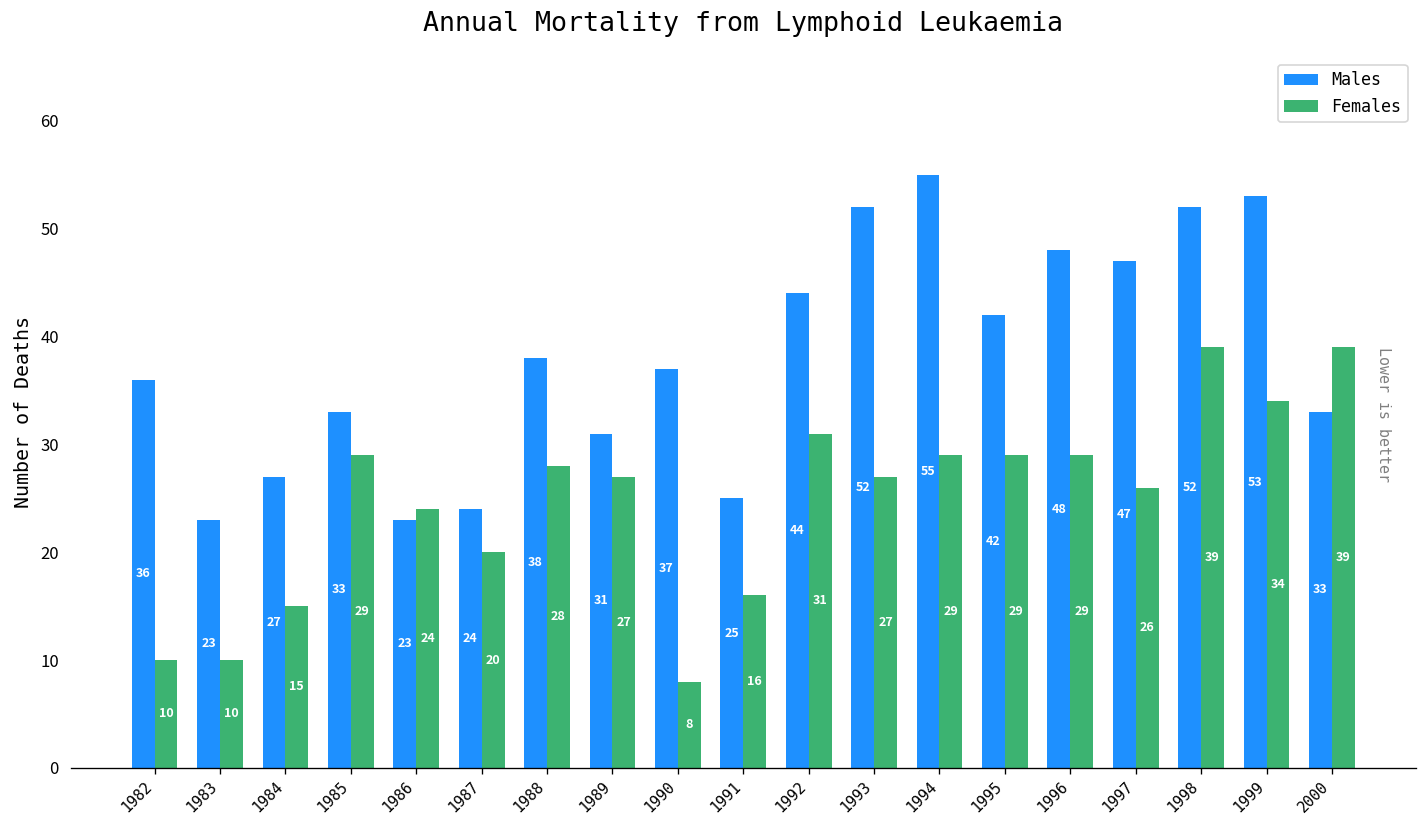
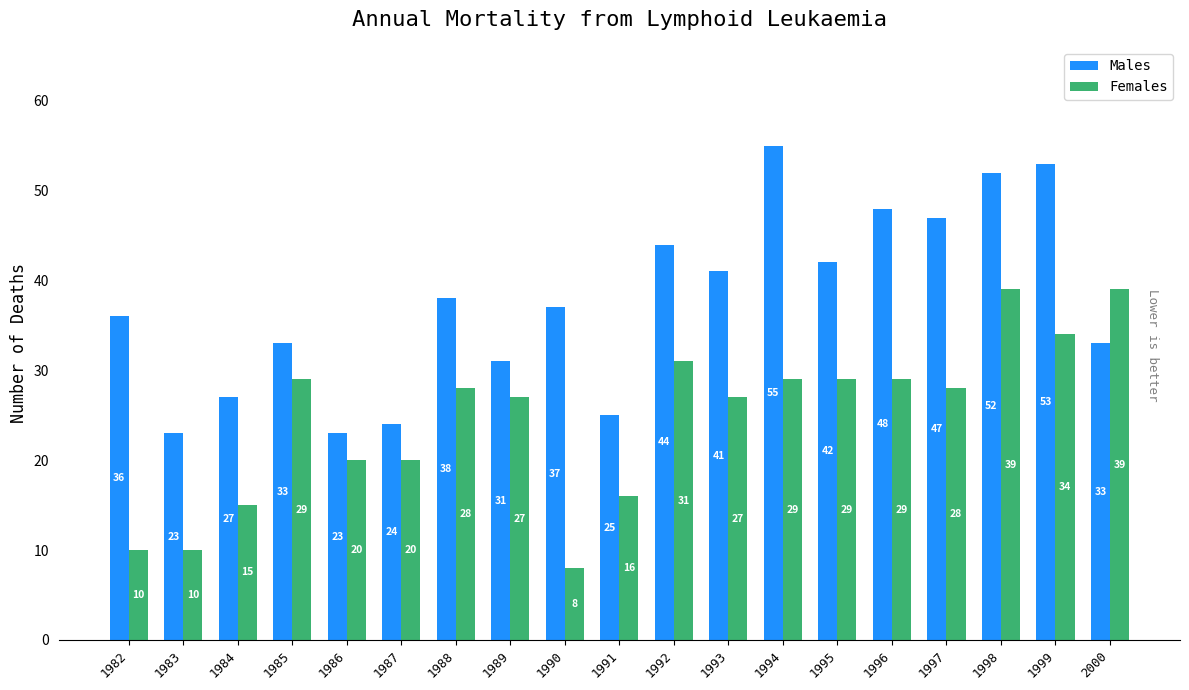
Females, 1986: 24 -> 20
Males, 1993: 52 -> 41
Females, 1997: 26 -> 28
